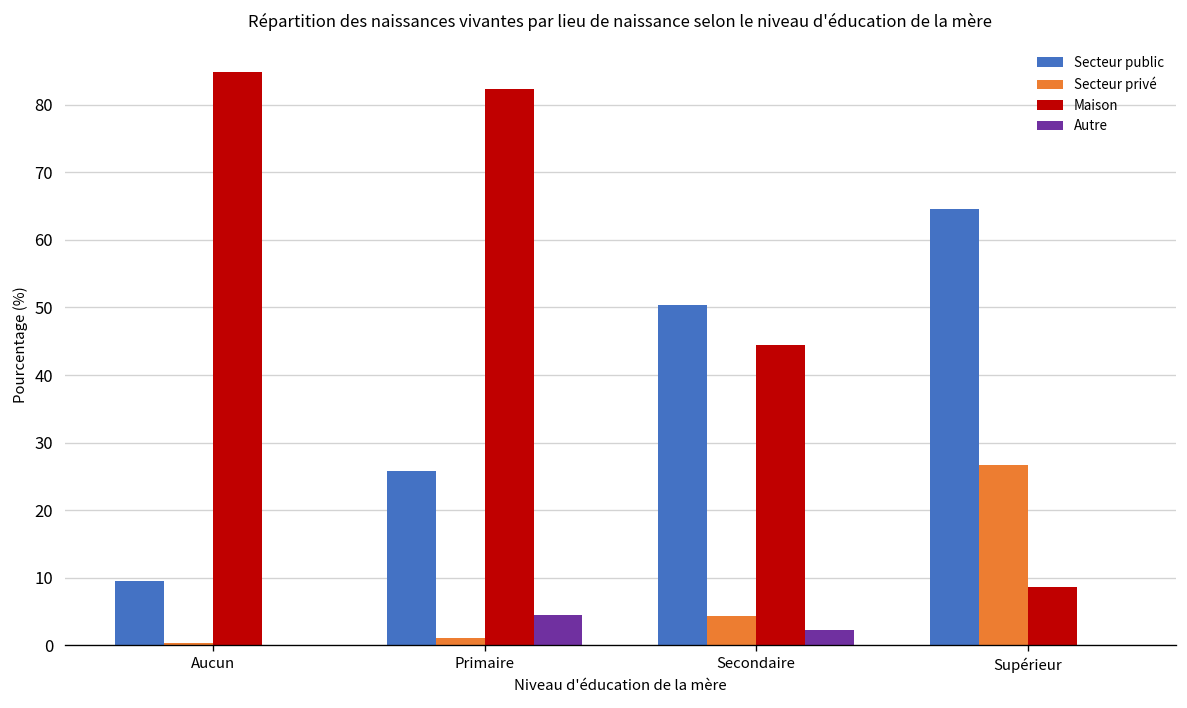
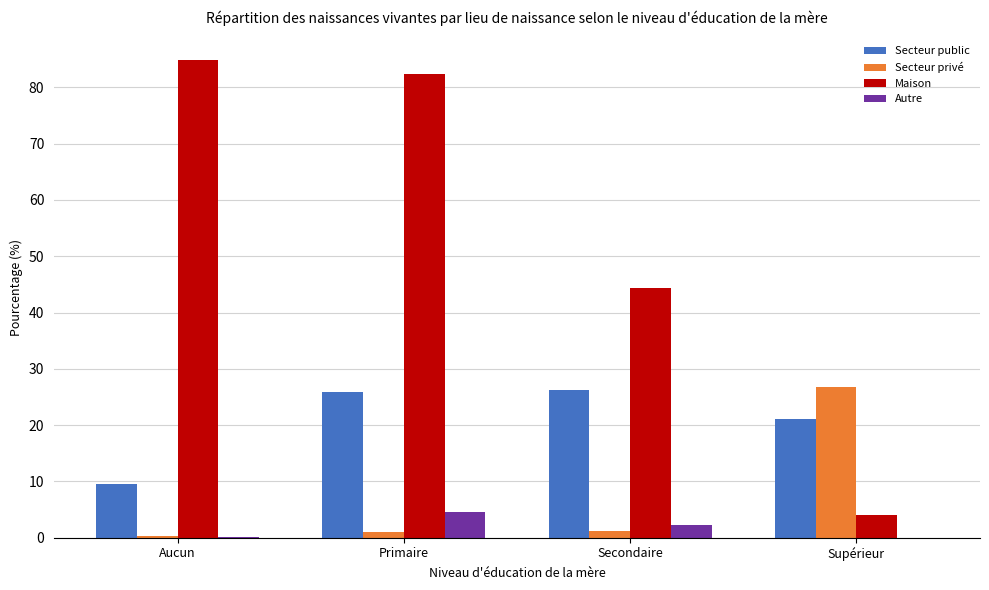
Secteur public, Secondaire: 50 -> 26
Secteur privé, Secondaire: 4 -> 1
Secteur public, Supérieur: 65 -> 21
Maison, Supérieur: 9 -> 4
